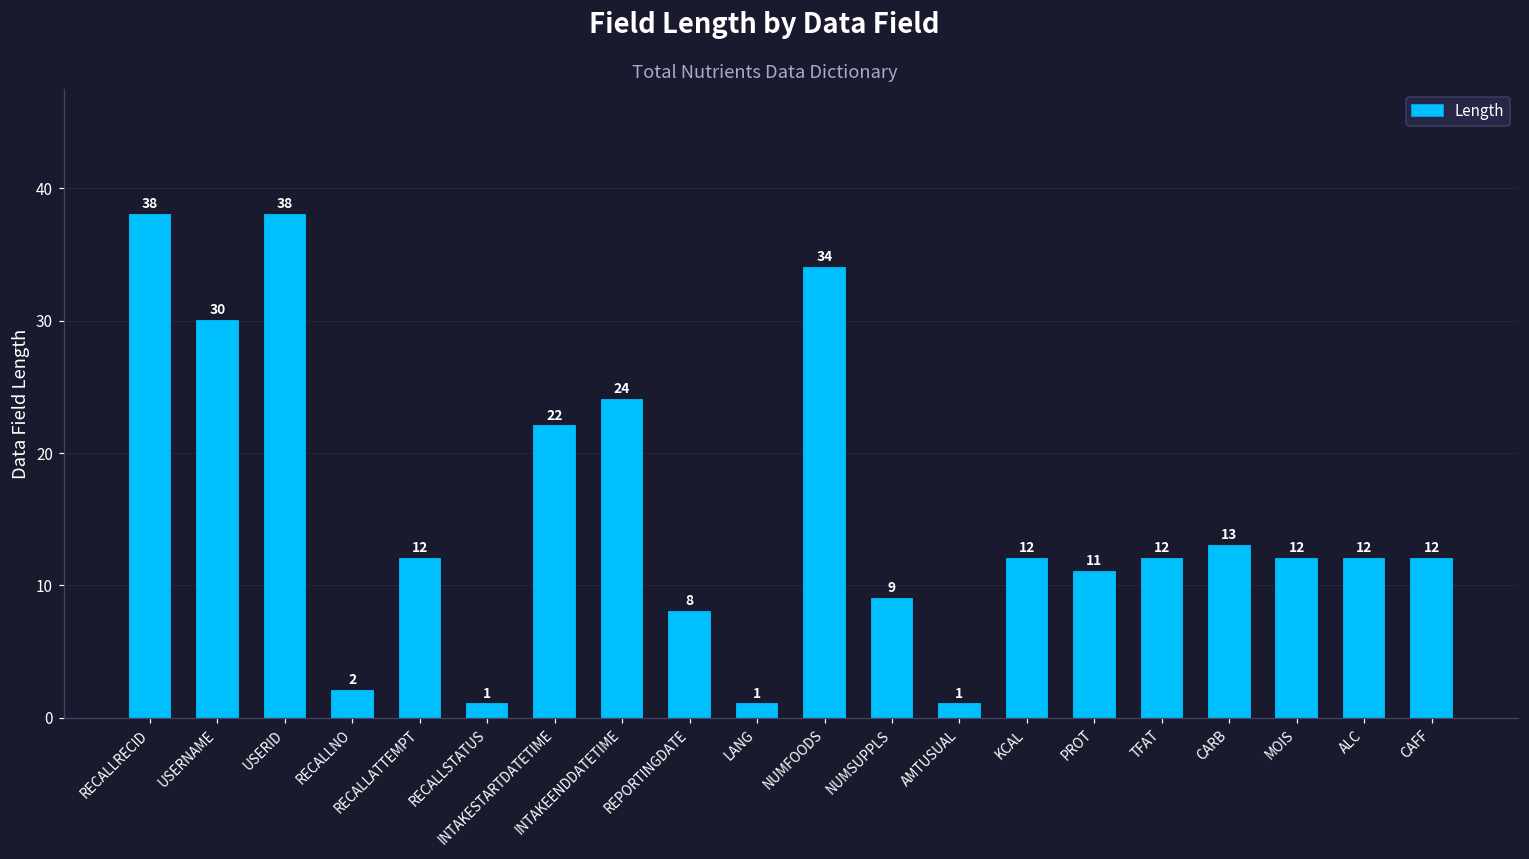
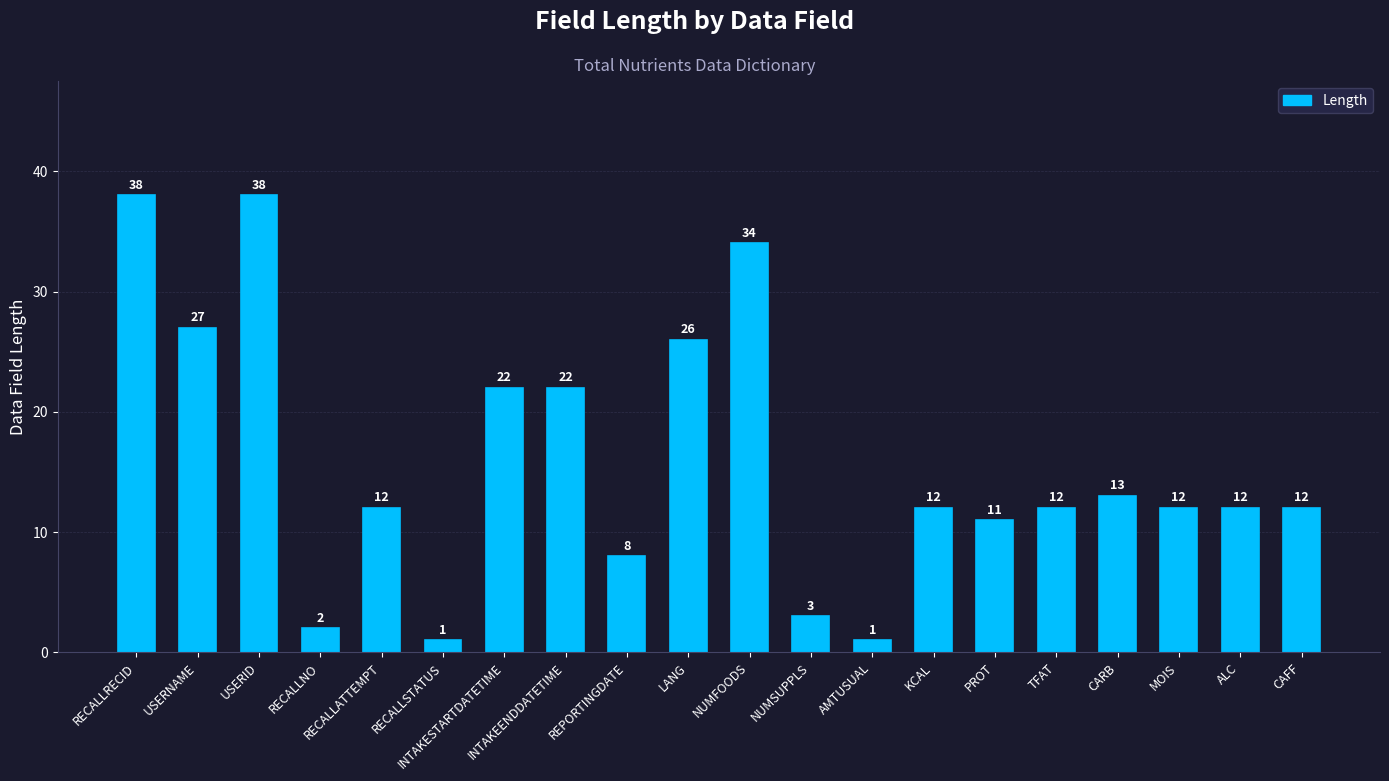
USERNAME: 30 -> 27
INTAKEENDDATETIME: 24 -> 22
LANG: 1 -> 26
NUMSUPPLS: 9 -> 3
